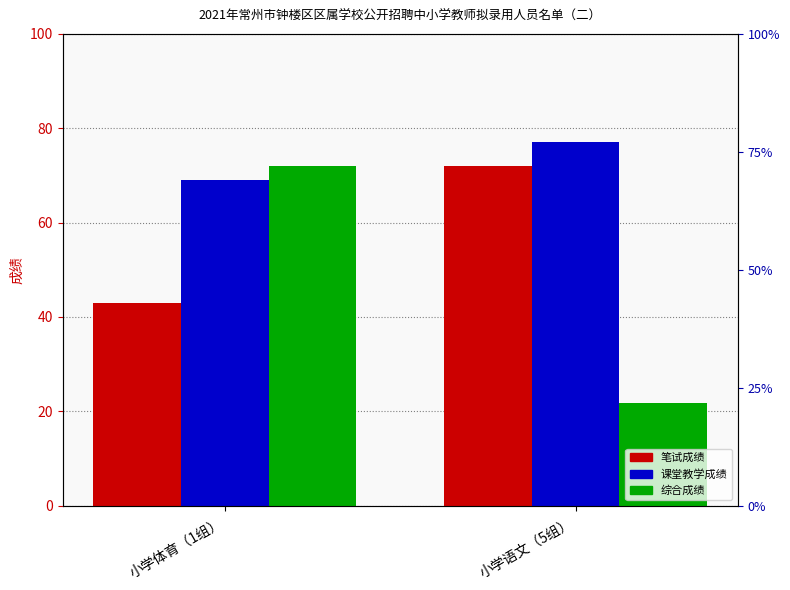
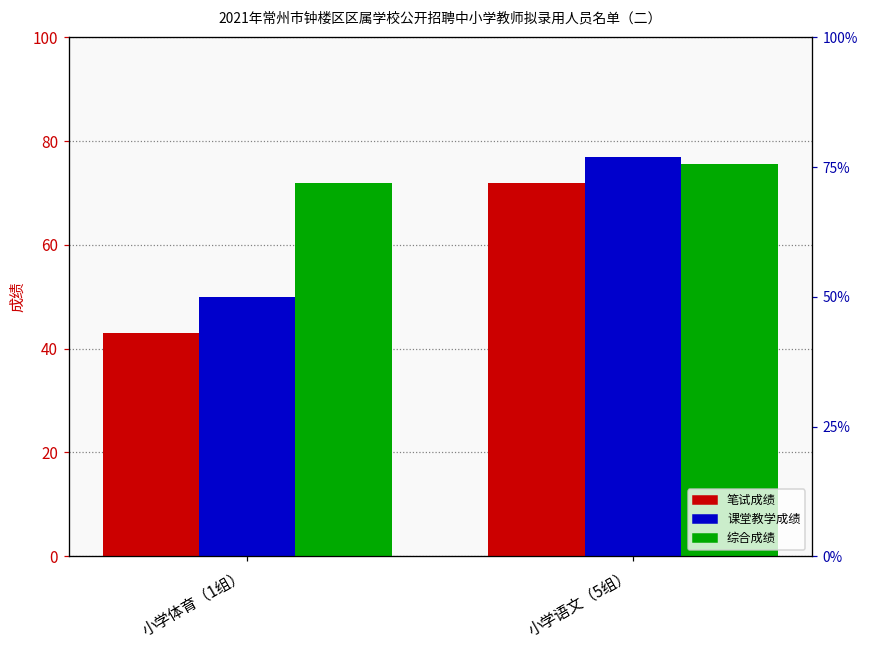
课堂教学成绩, 小学体育（1组）: 69 -> 50
综合成绩, 小学语文（5组）: 22 -> 76
